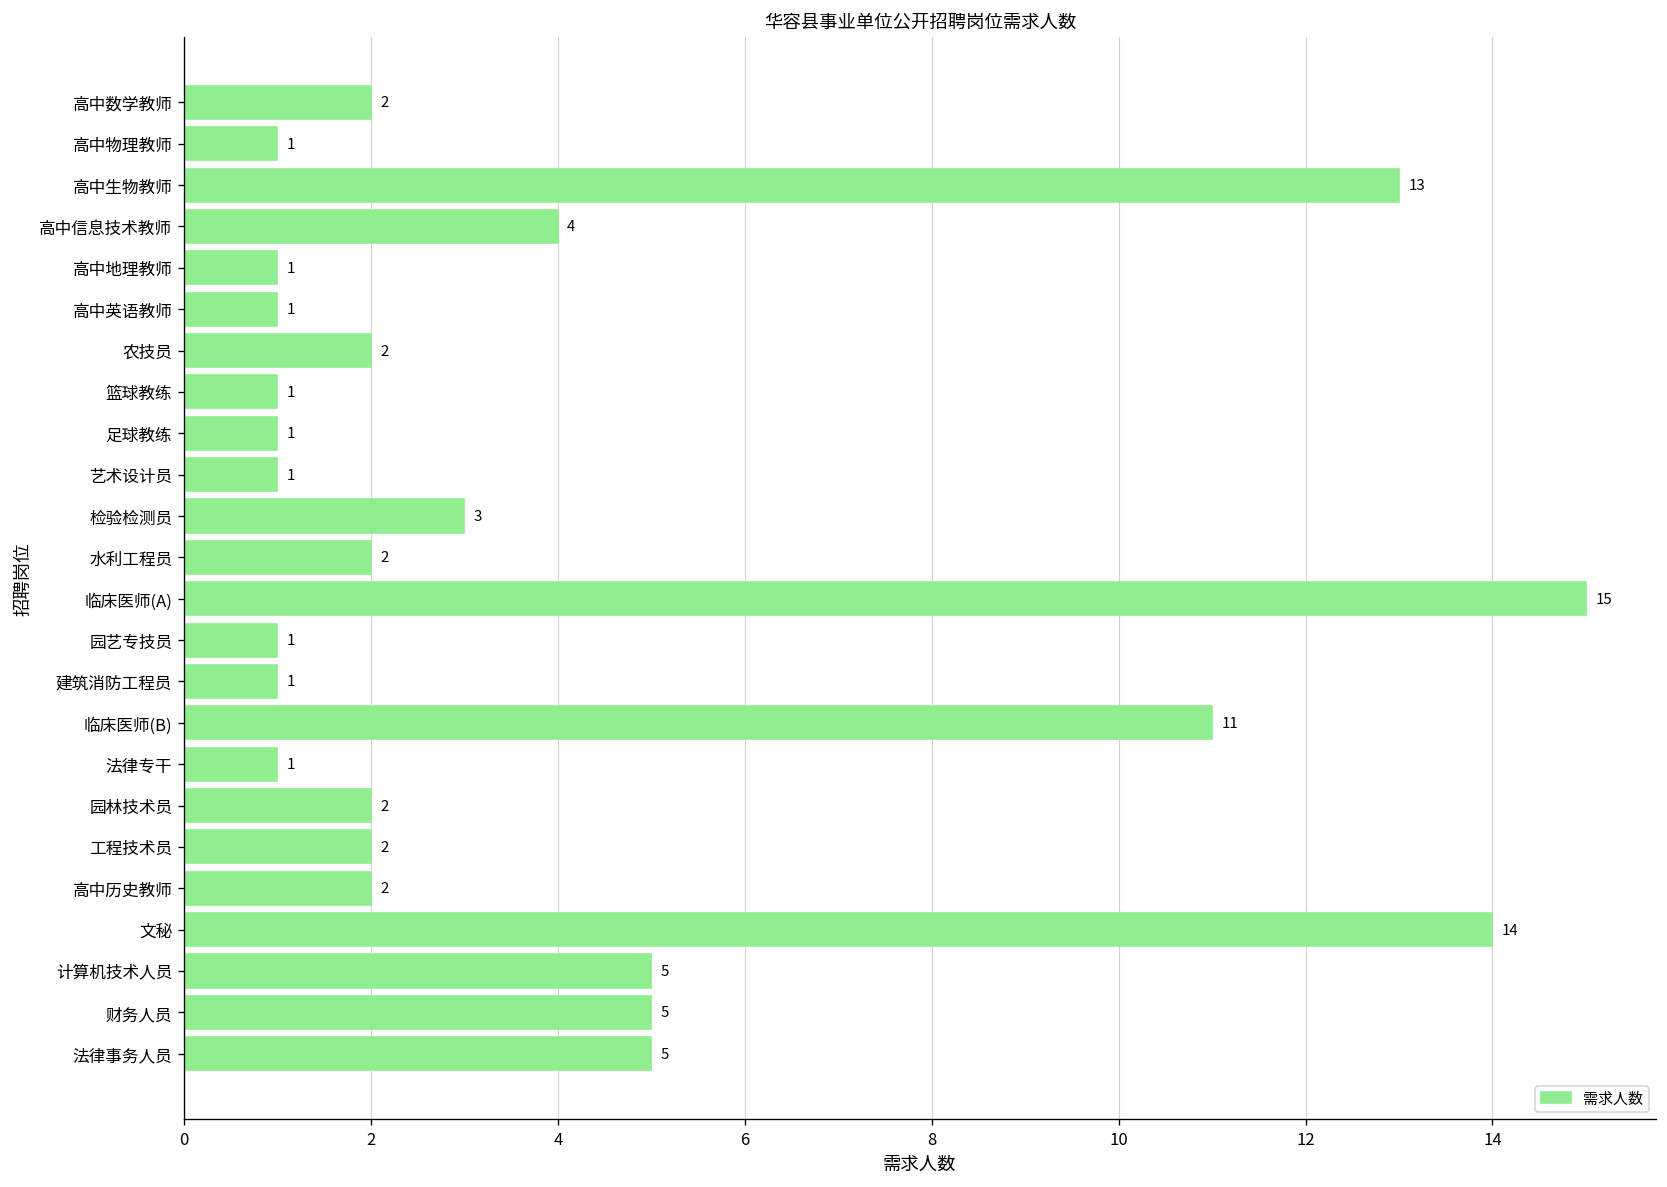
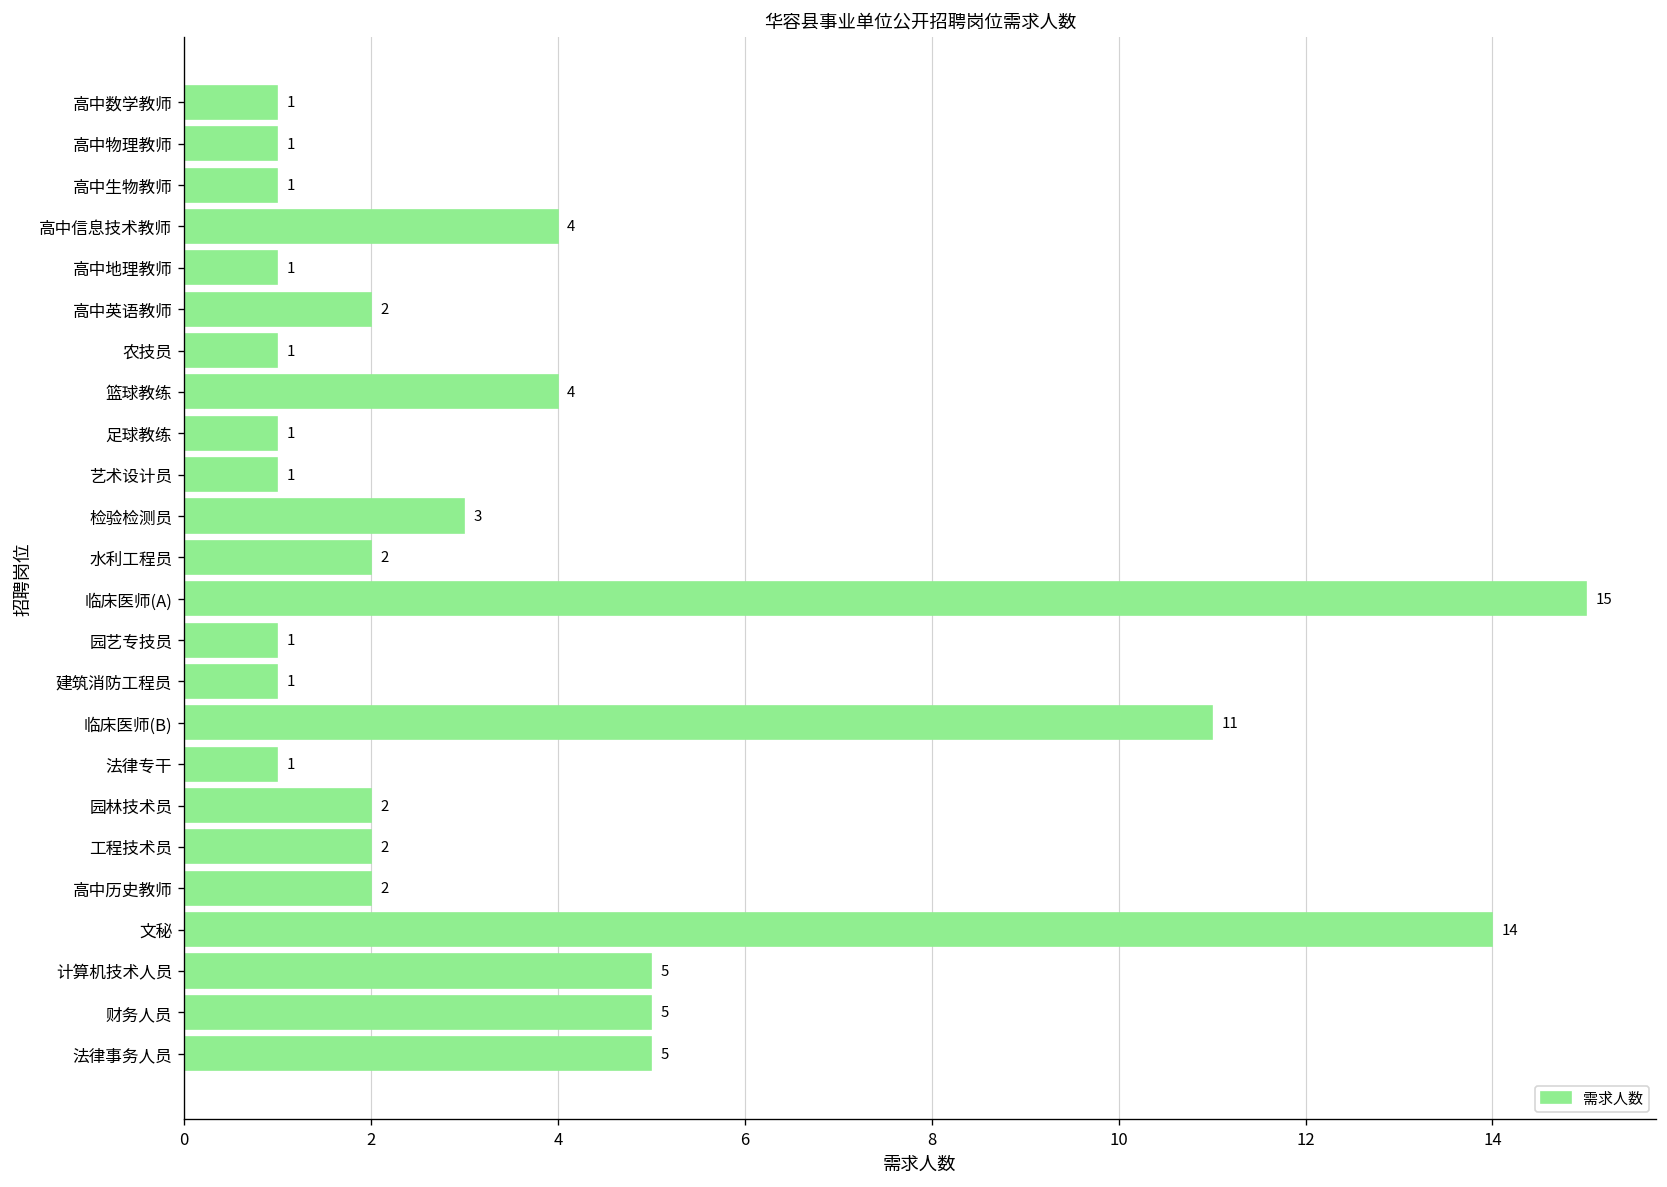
高中数学教师: 2 -> 1
高中生物教师: 13 -> 1
高中英语教师: 1 -> 2
农技员: 2 -> 1
篮球教练: 1 -> 4
